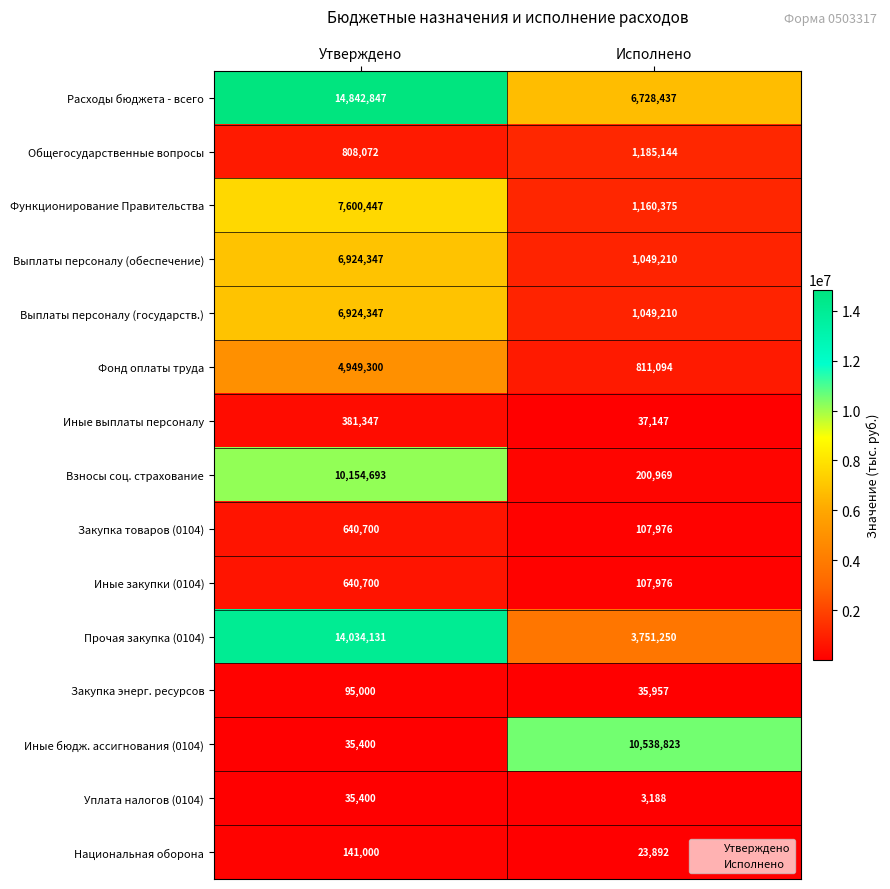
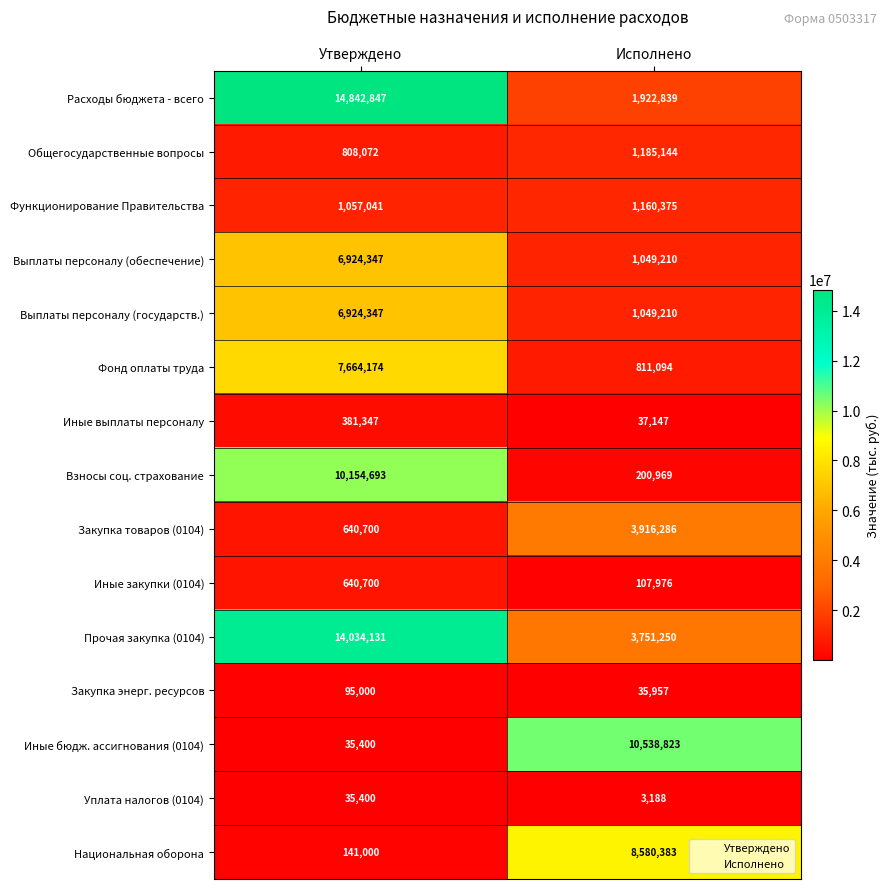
Расходы бюджета - всего, Исполнено: 6,728,437 -> 1,922,839
Функционирование Правительства, Утверждено: 7,600,447 -> 1,057,041
Фонд оплаты труда, Утверждено: 4,949,300 -> 7,664,174
Закупка товаров (0104), Исполнено: 107,976 -> 3,916,286
Национальная оборона, Исполнено: 23,892 -> 8,580,383
